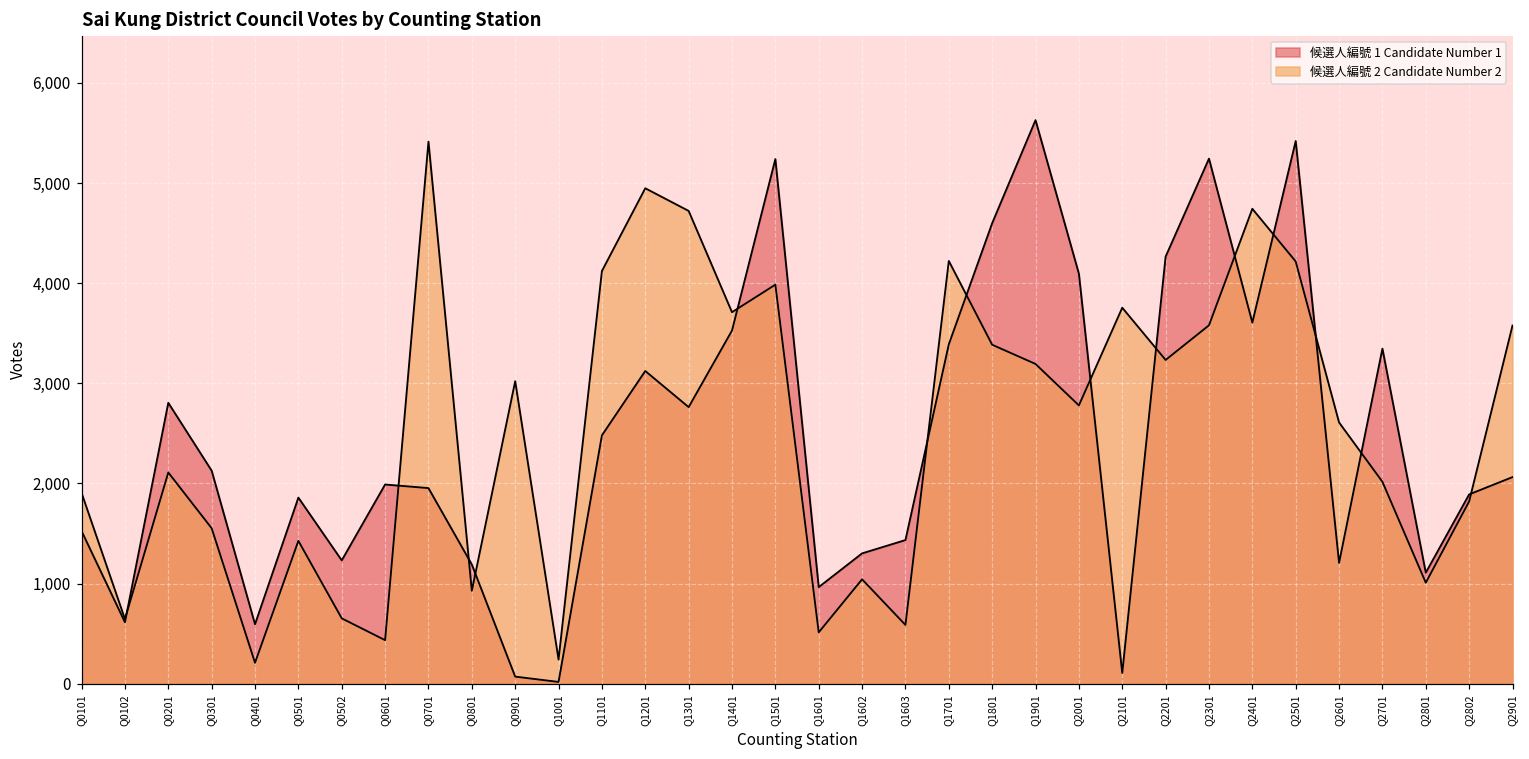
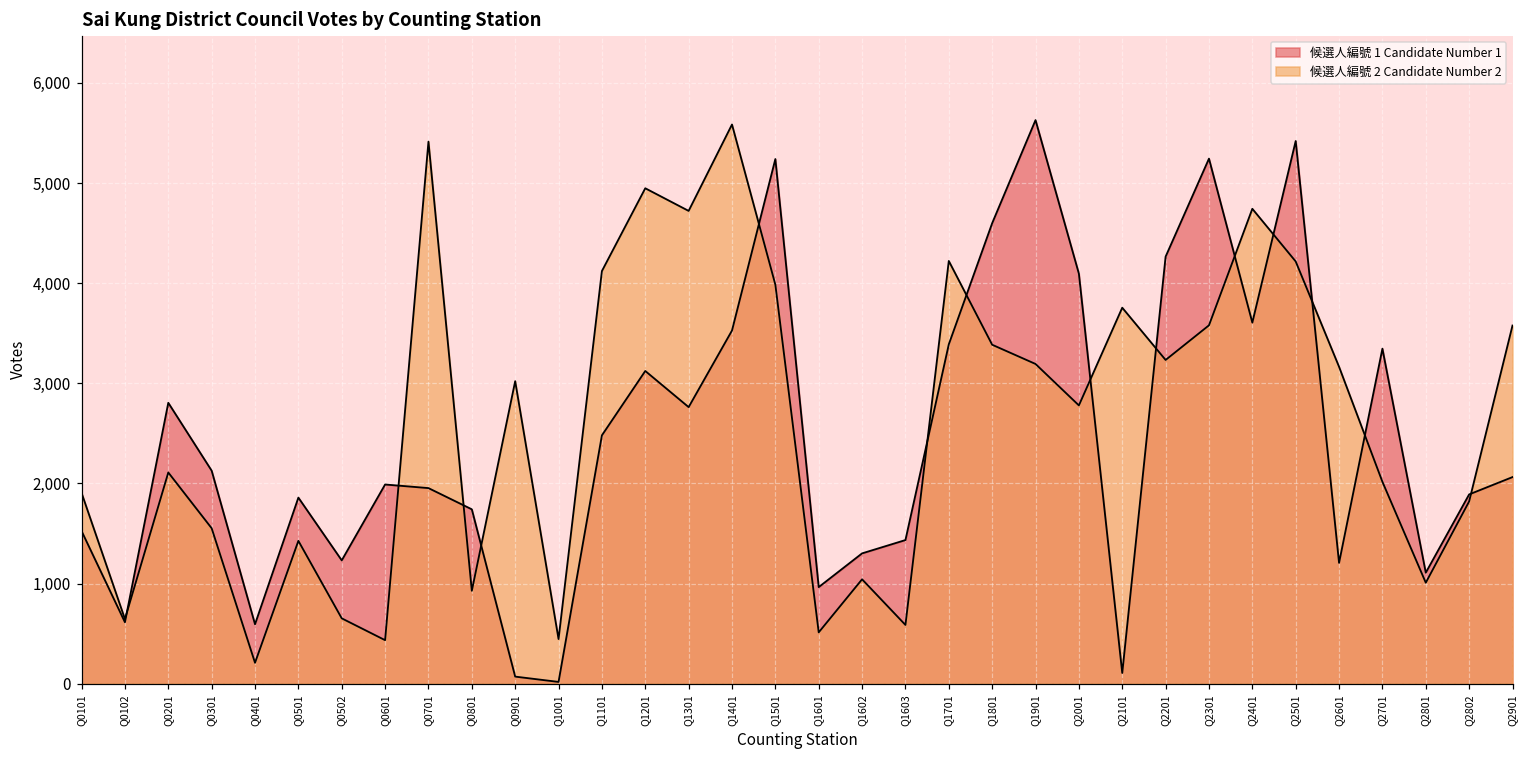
候選人編號 1 Candidate Number 1, Q0801: 1,200 -> 1,700
候選人編號 2 Candidate Number 2, Q1001: 200 -> 400
候選人編號 2 Candidate Number 2, Q1401: 3,700 -> 5,600
候選人編號 2 Candidate Number 2, Q2601: 2,600 -> 3,200
